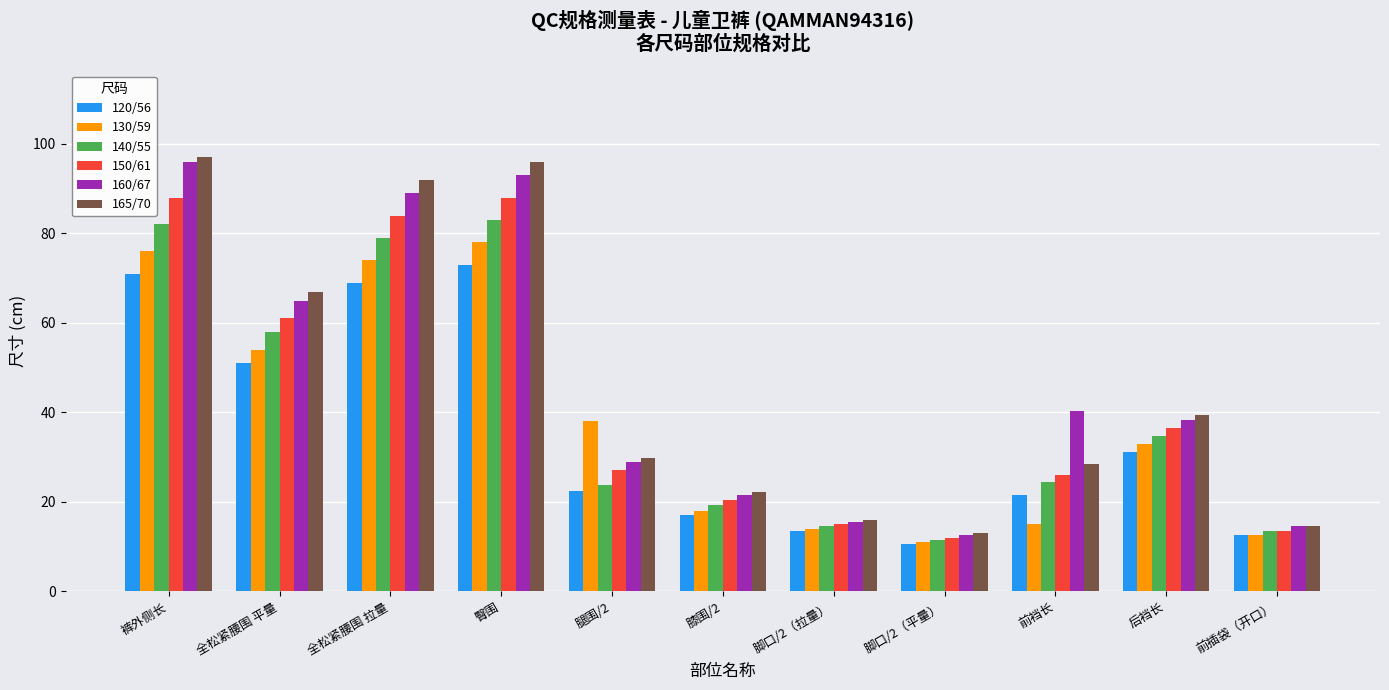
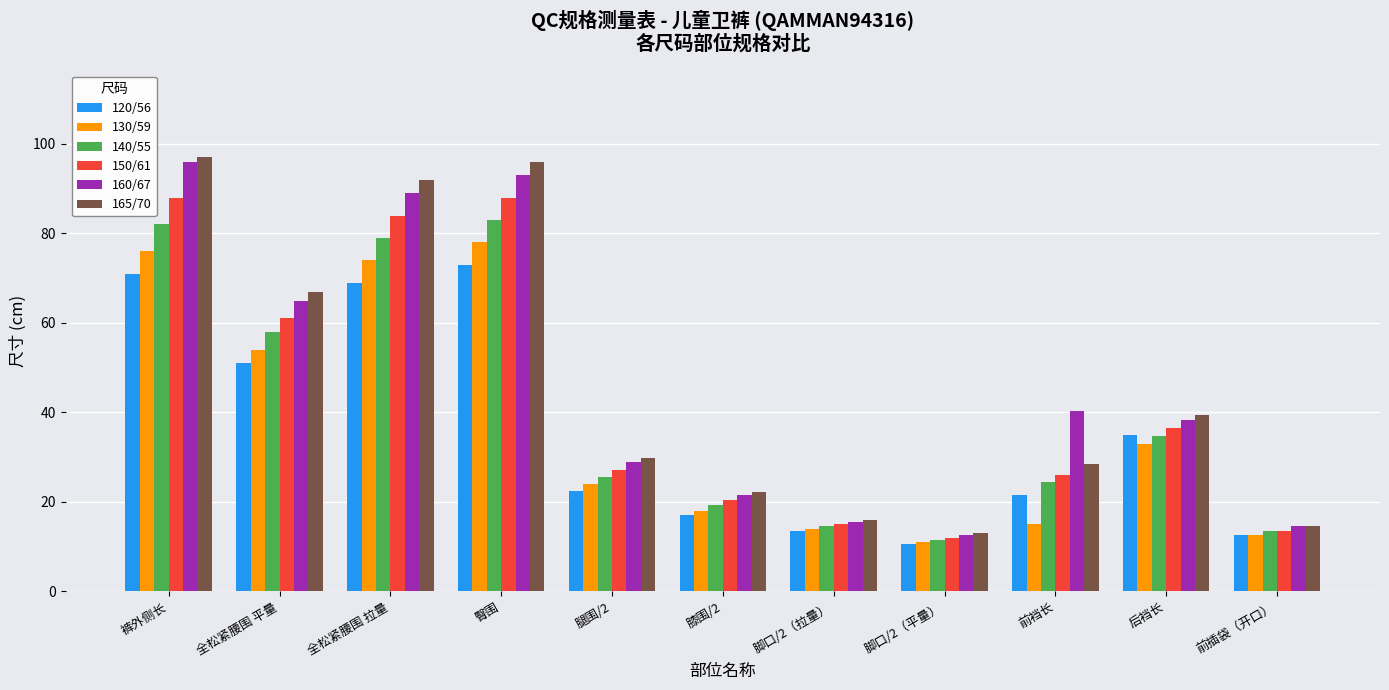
130/59, 腿围/2: 38 -> 24
140/55, 腿围/2: 24 -> 26
120/56, 后裆长: 31 -> 35
